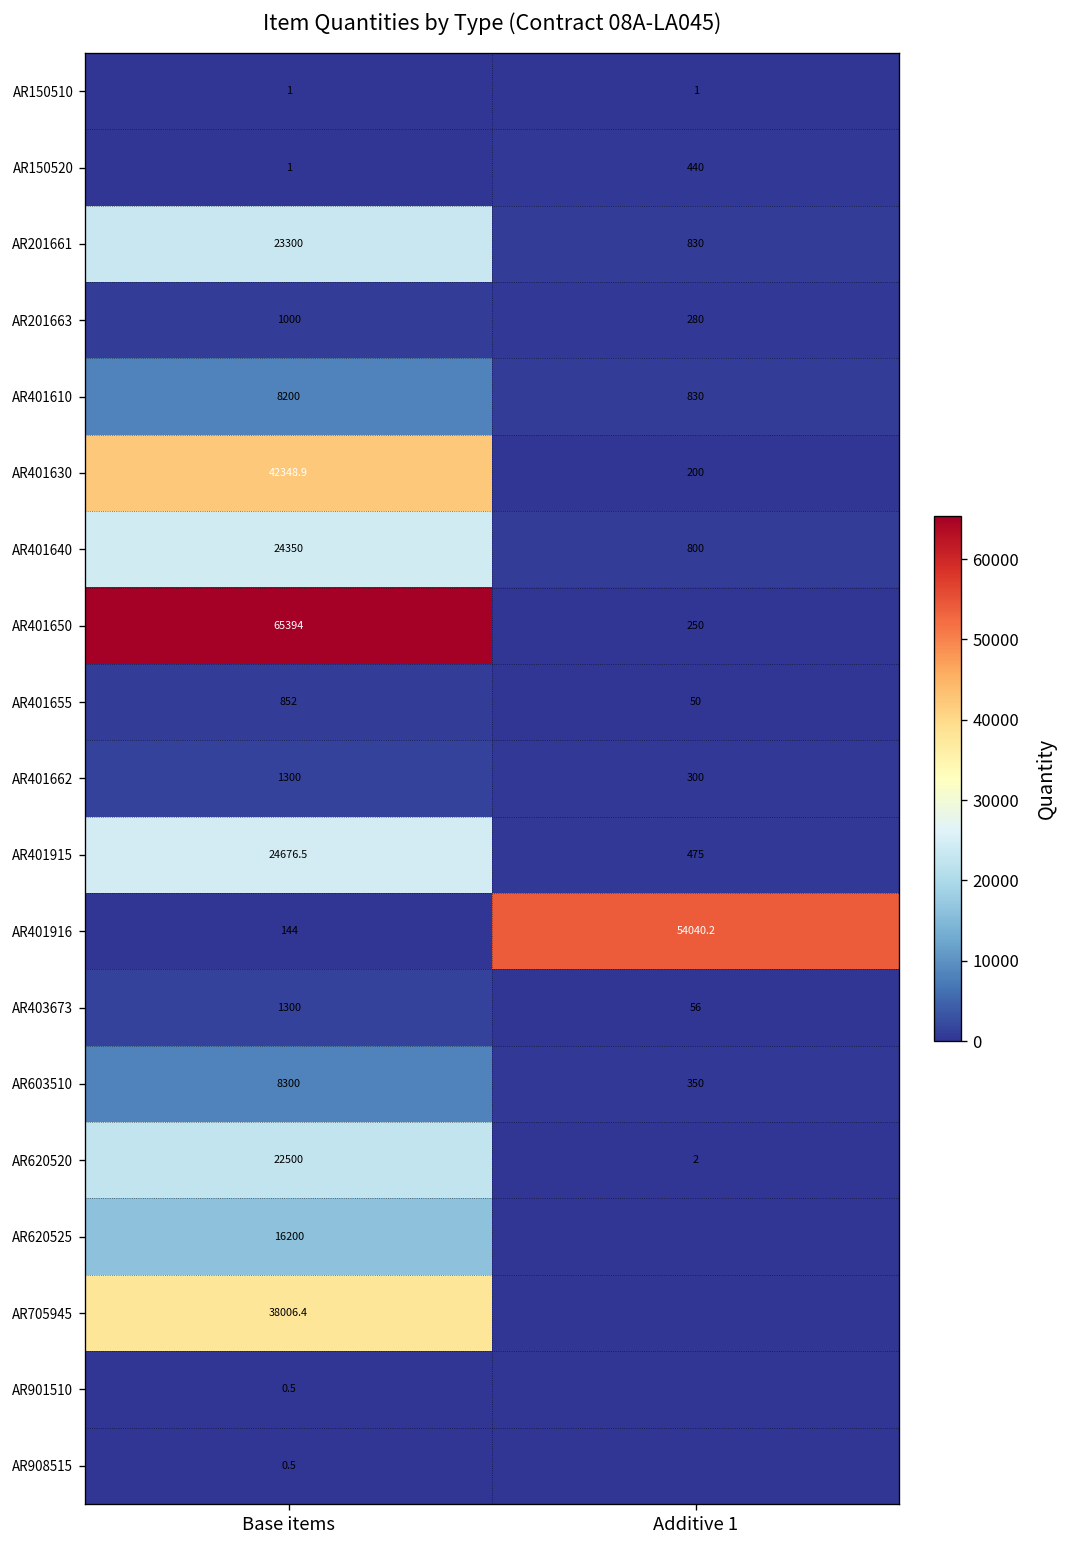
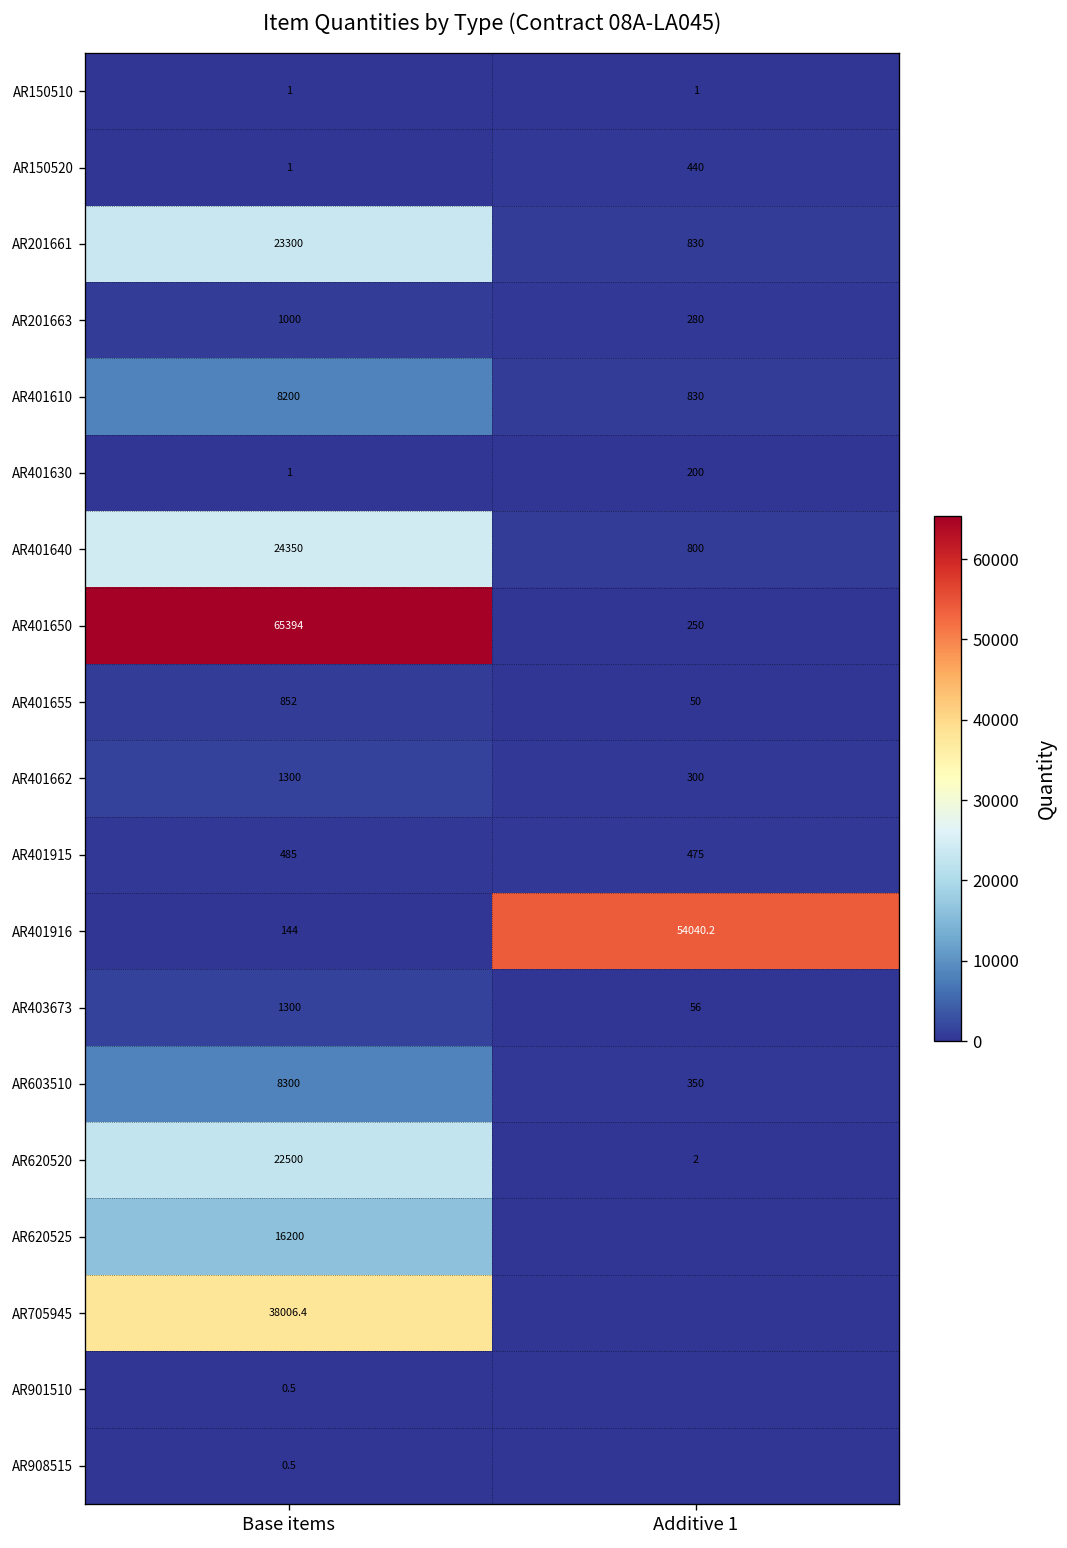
AR401630, Base items: 42348.9 -> 1
AR401915, Base items: 24676.5 -> 485
